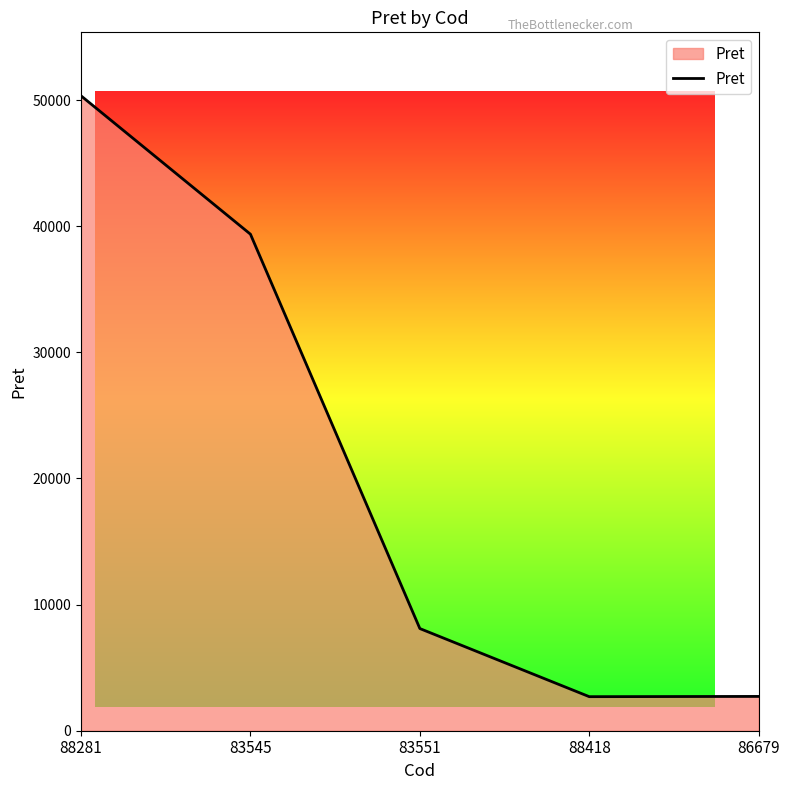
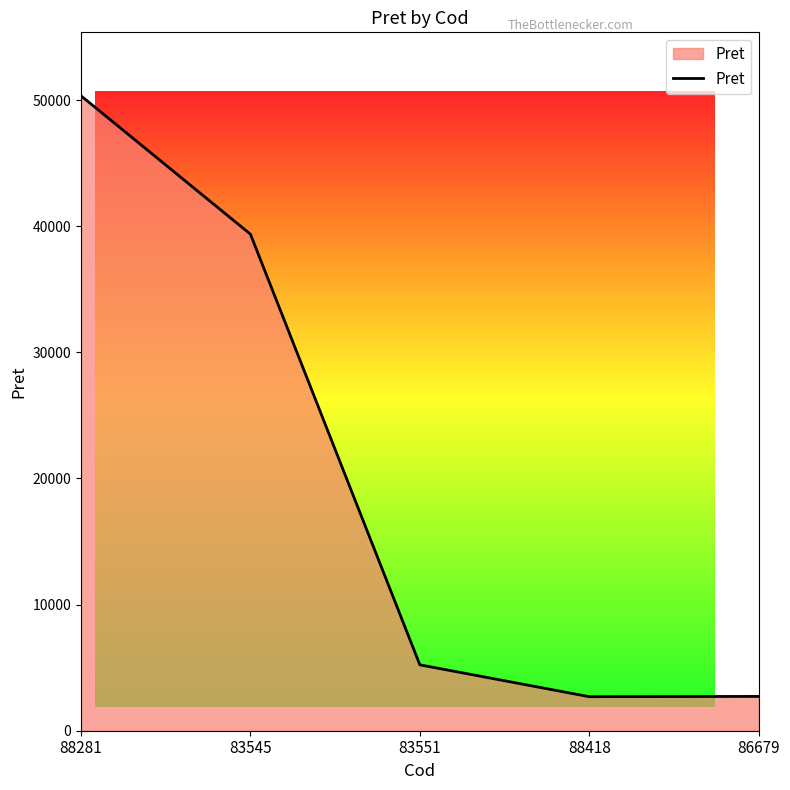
83551: 8100 -> 5200
